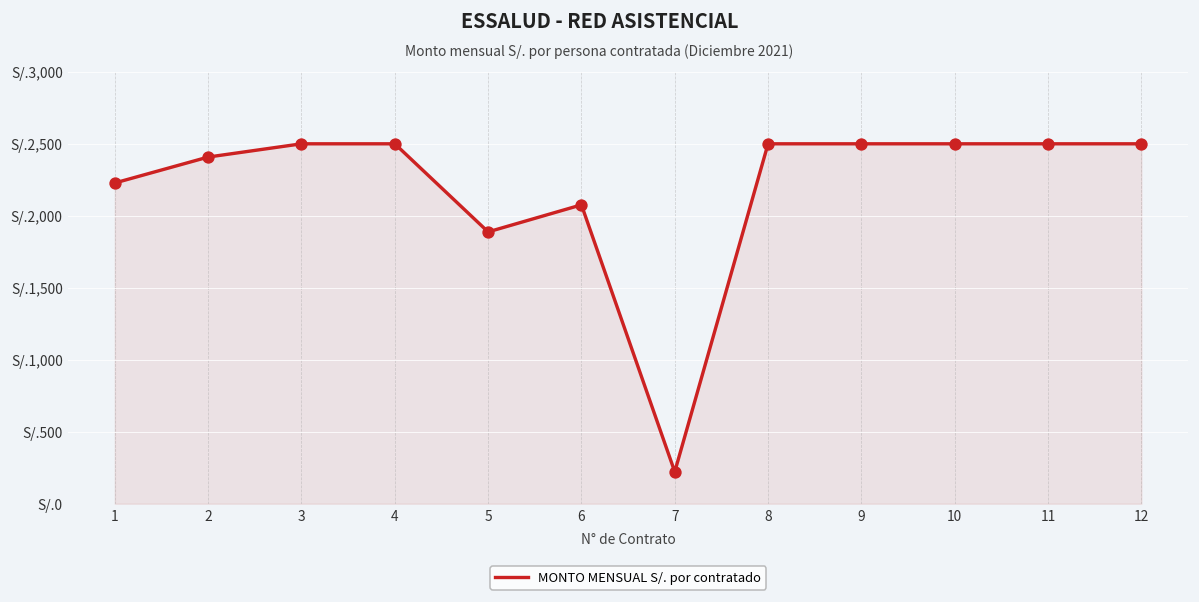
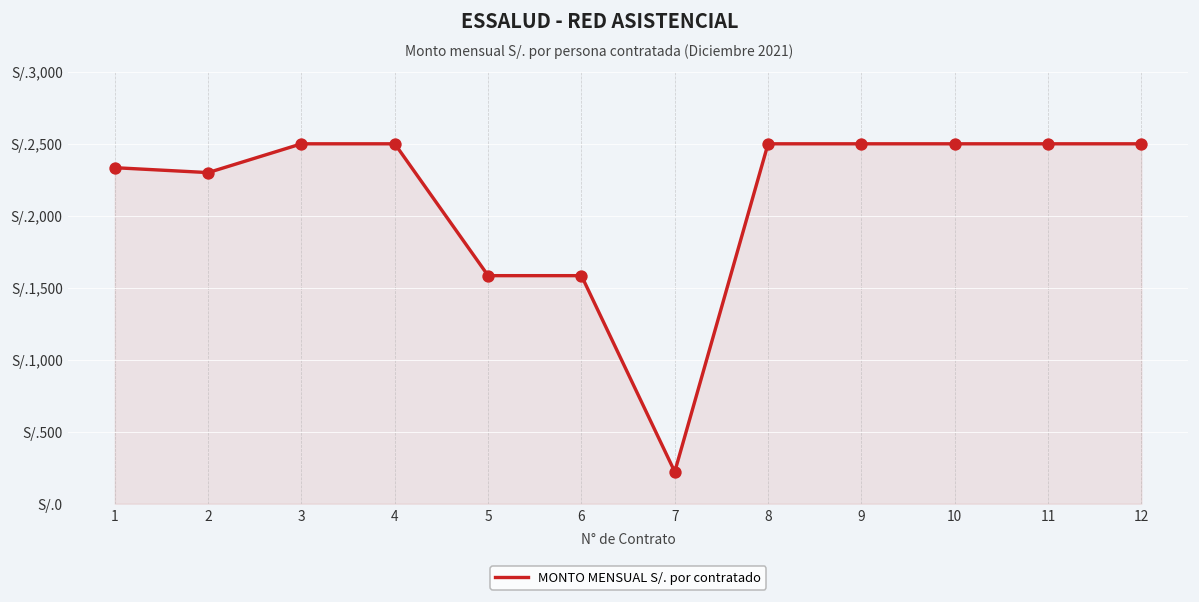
1: S/.2,230 -> S/.2,330
2: S/.2,410 -> S/.2,300
5: S/.1,890 -> S/.1,580
6: S/.2,080 -> S/.1,580
